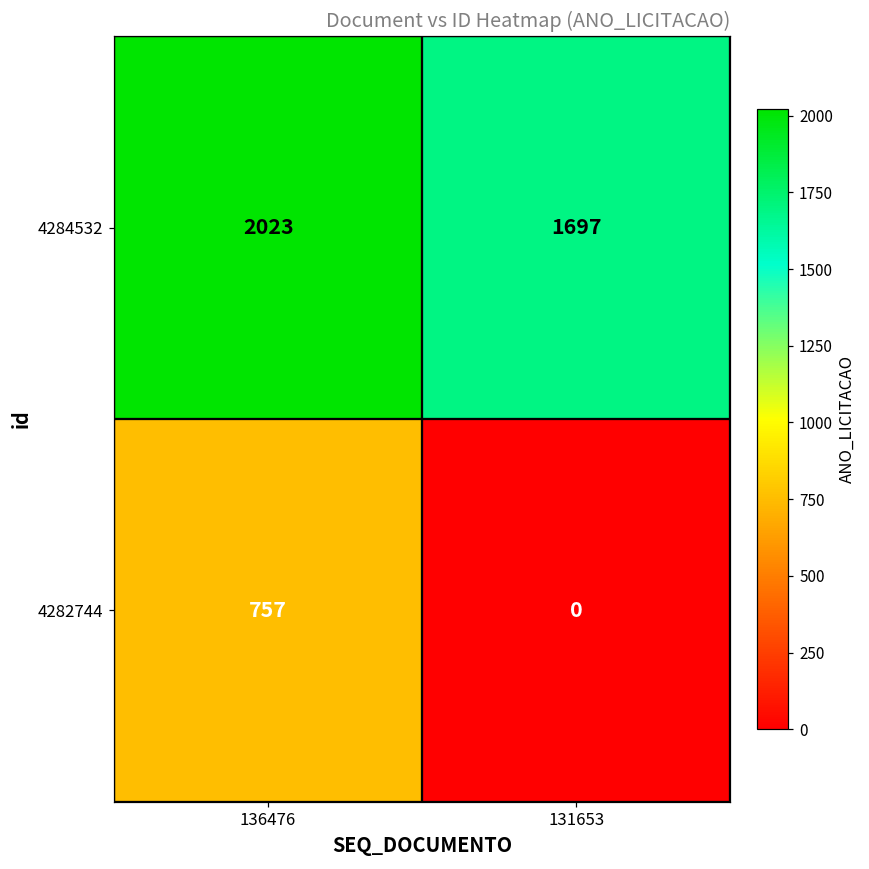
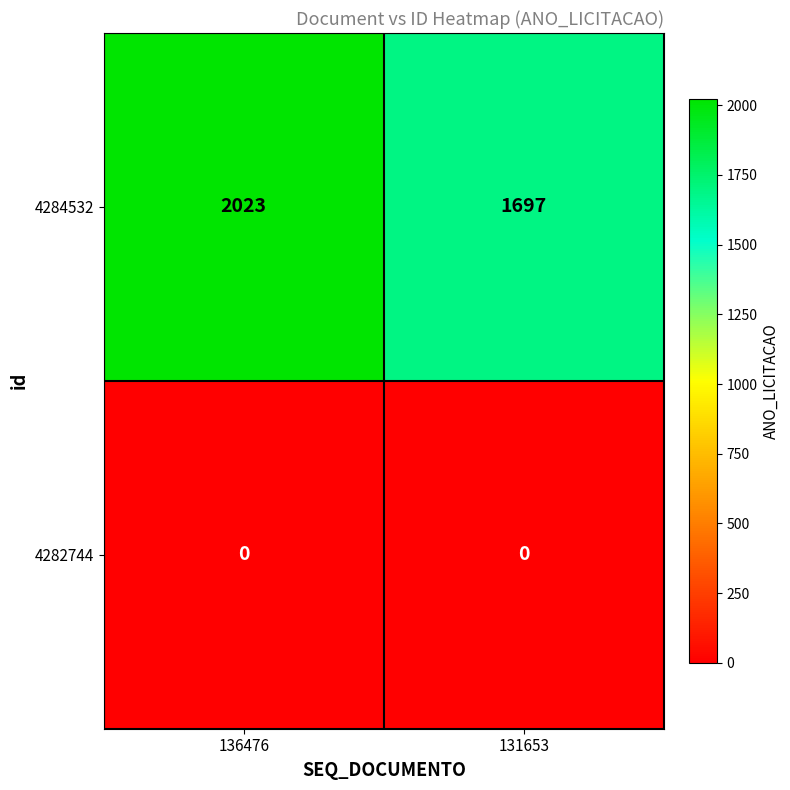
4282744, 136476: 757 -> 0
